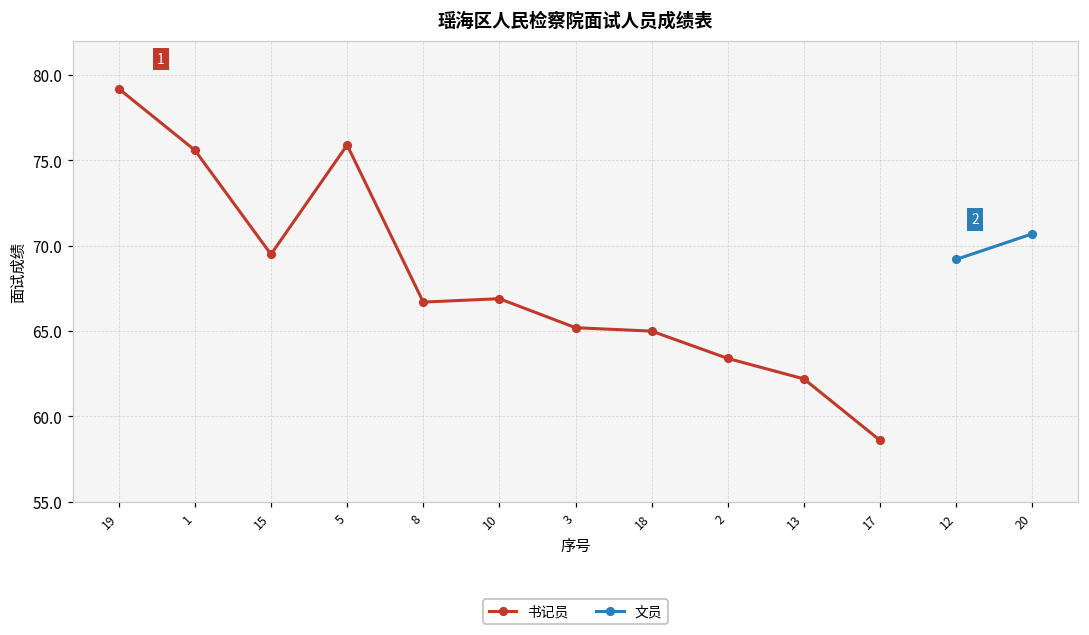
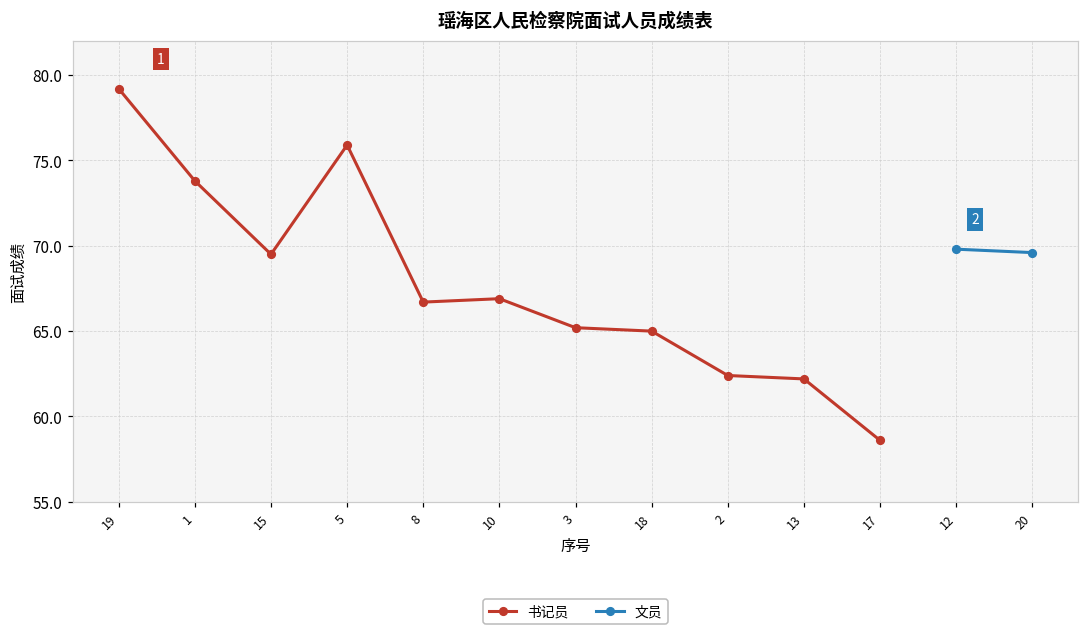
书记员, 1: 75.6 -> 73.8
书记员, 2: 63.4 -> 62.4
文员, 12: 69.2 -> 69.8
文员, 20: 70.7 -> 69.6
